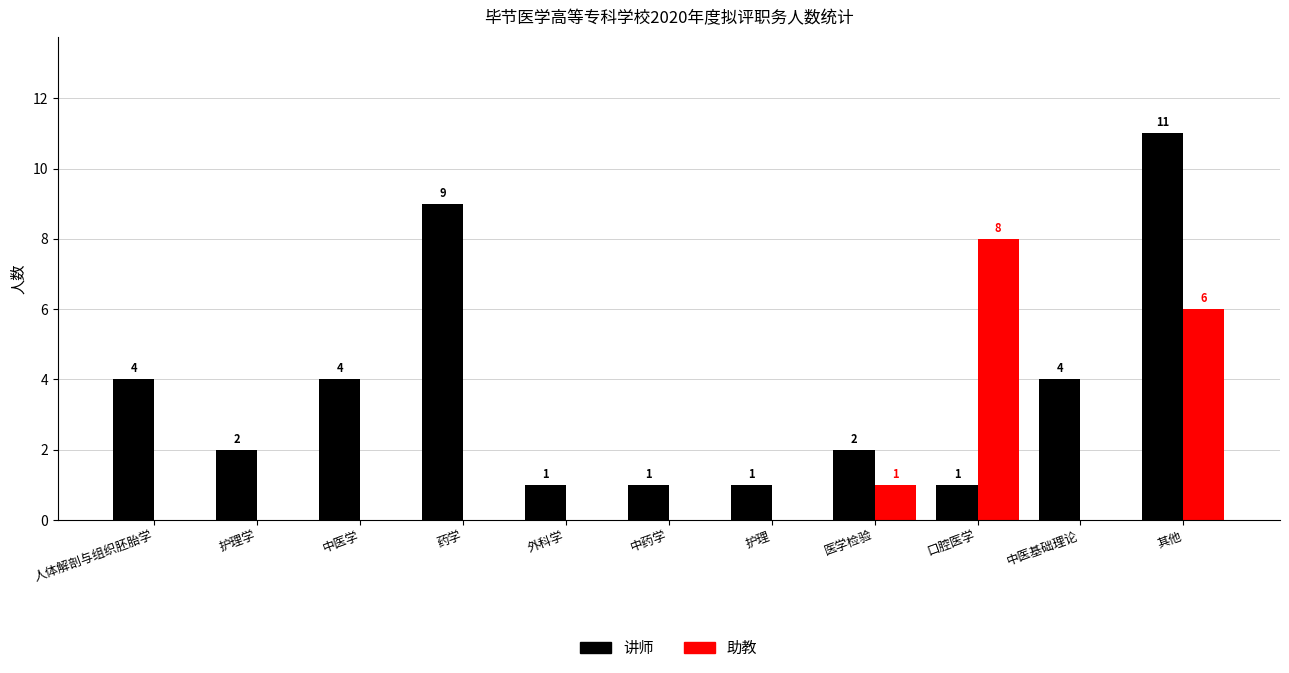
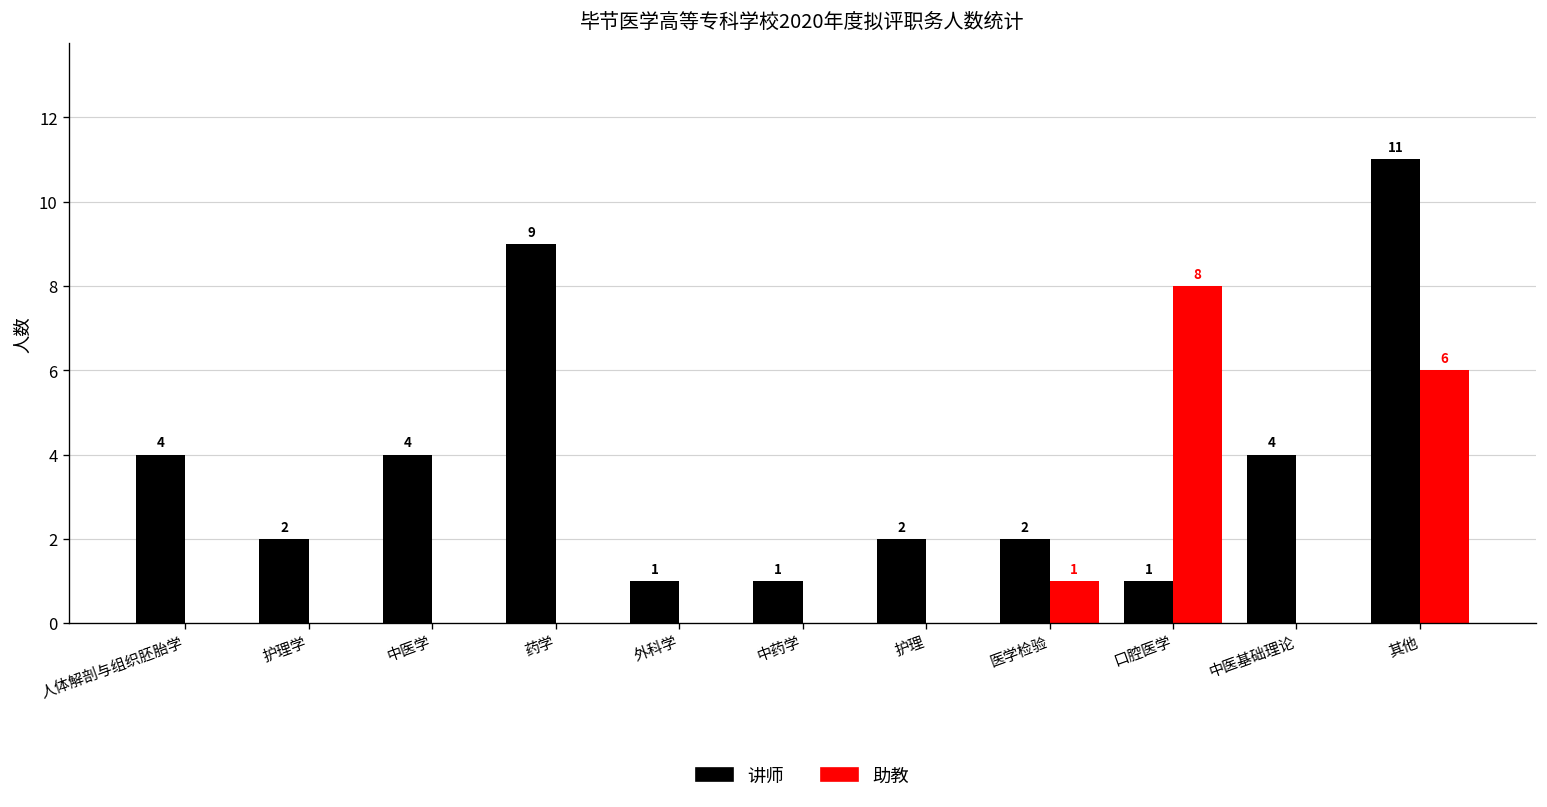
讲师, 护理: 1 -> 2
